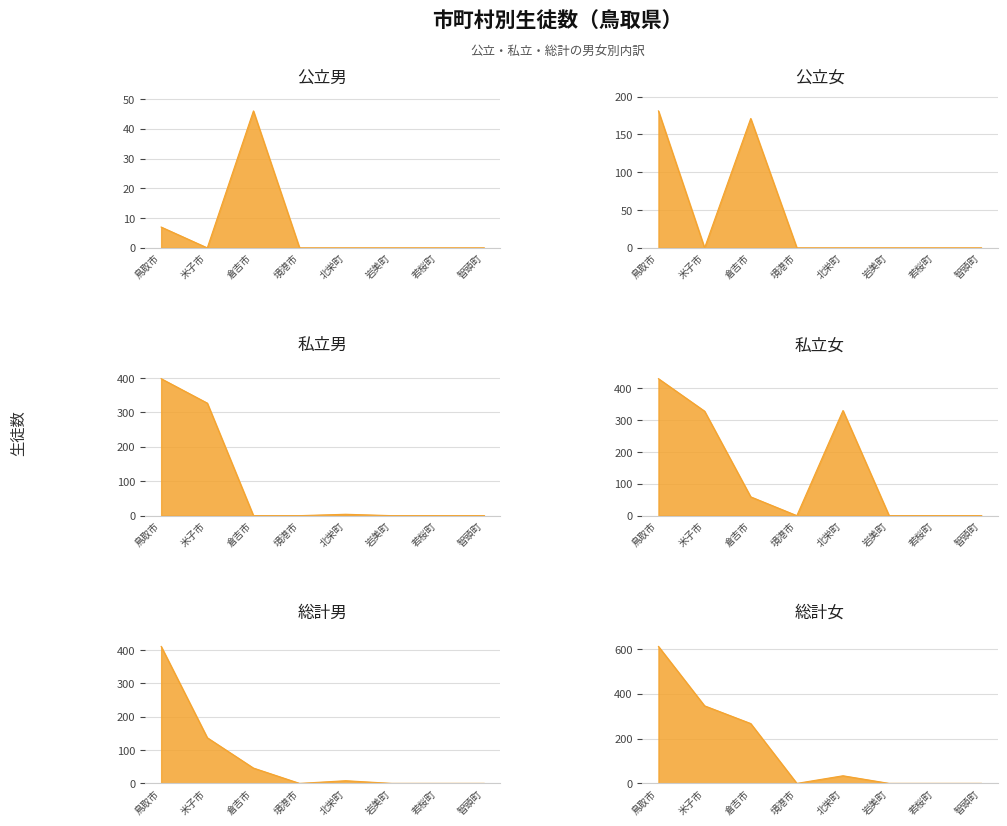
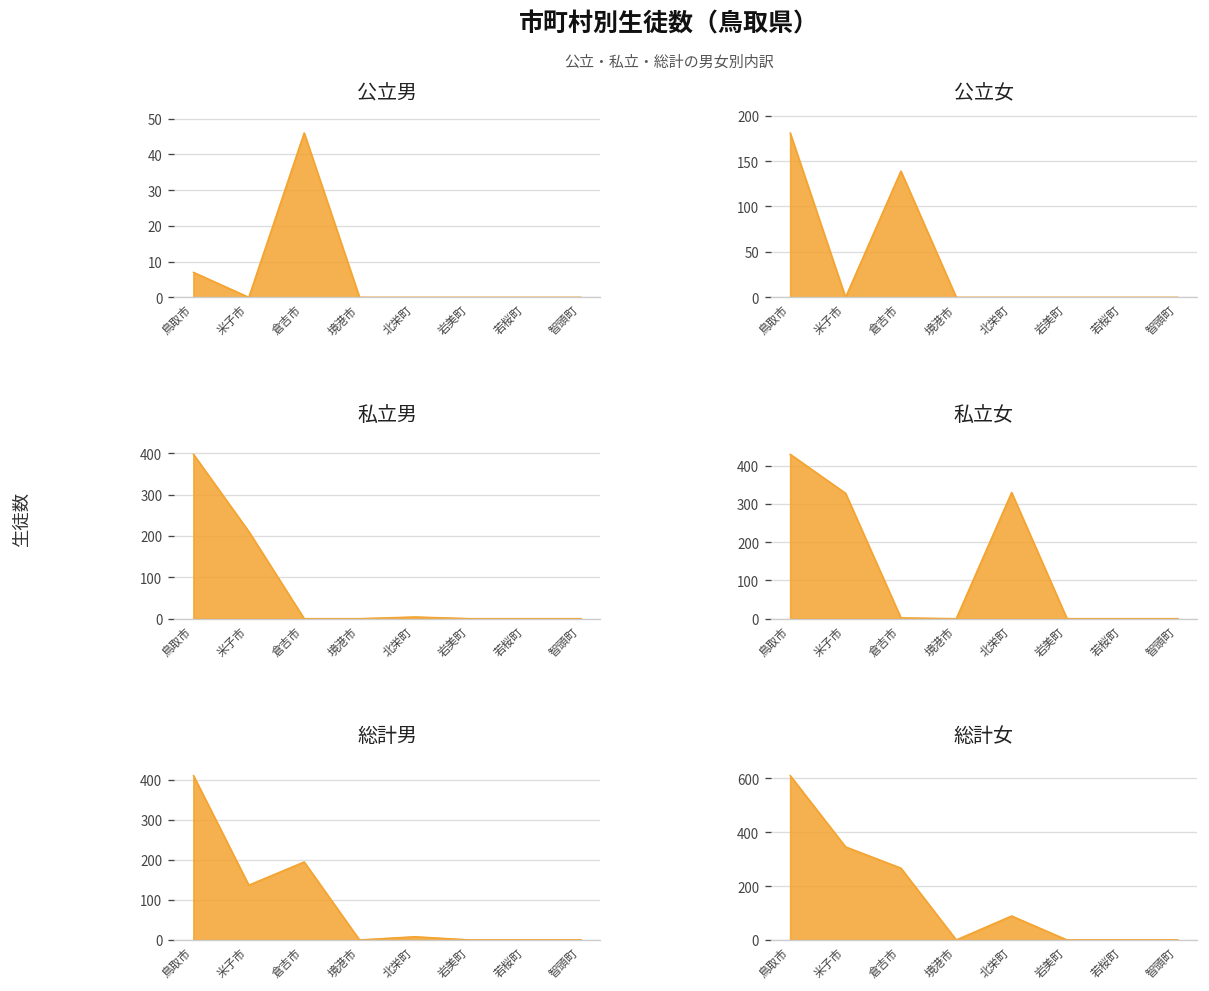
公立女, 倉吉市: 170 -> 140
私立男, 米子市: 330 -> 210
私立女, 倉吉市: 60 -> 0
総計男, 倉吉市: 50 -> 200
総計女, 北栄町: 30 -> 90
